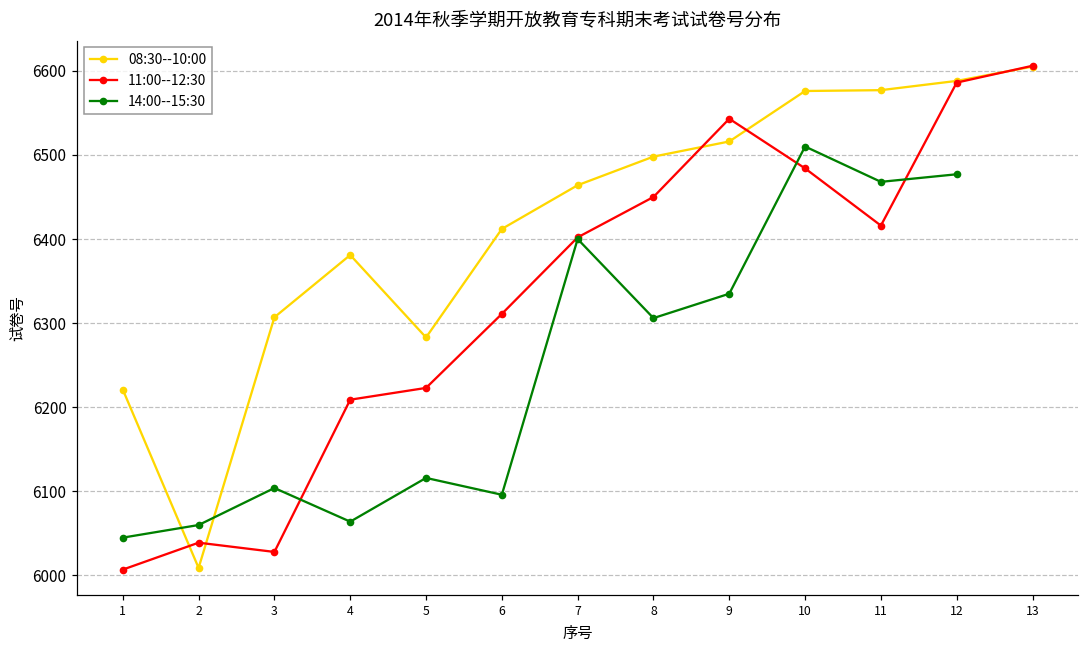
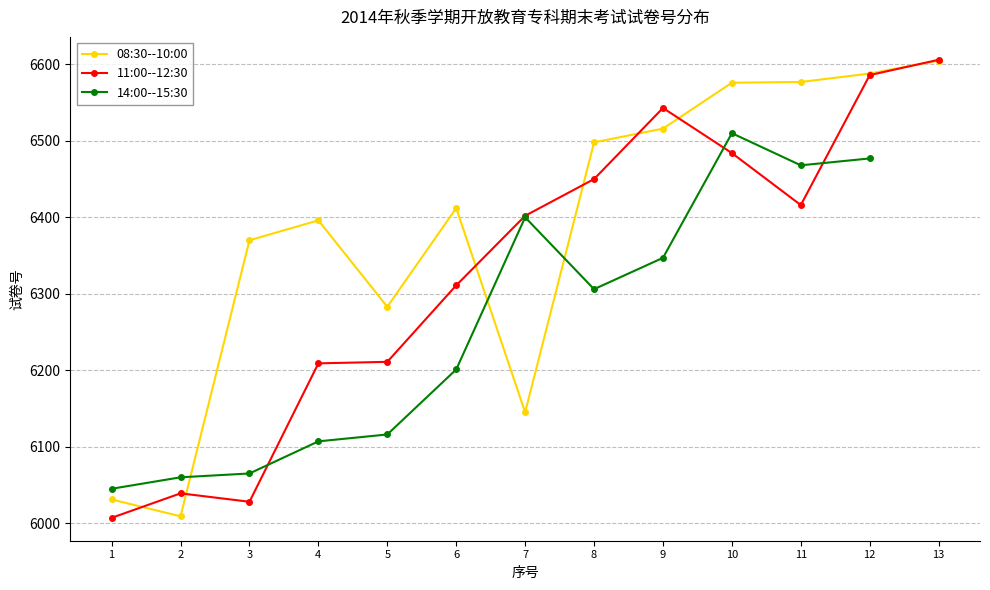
08:30--10:00, 1: 6220 -> 6030
08:30--10:00, 3: 6310 -> 6370
14:00--15:30, 3: 6100 -> 6070
08:30--10:00, 4: 6380 -> 6400
14:00--15:30, 4: 6060 -> 6110
11:00--12:30, 5: 6220 -> 6210
14:00--15:30, 6: 6100 -> 6200
08:30--10:00, 7: 6460 -> 6150
14:00--15:30, 9: 6340 -> 6350
